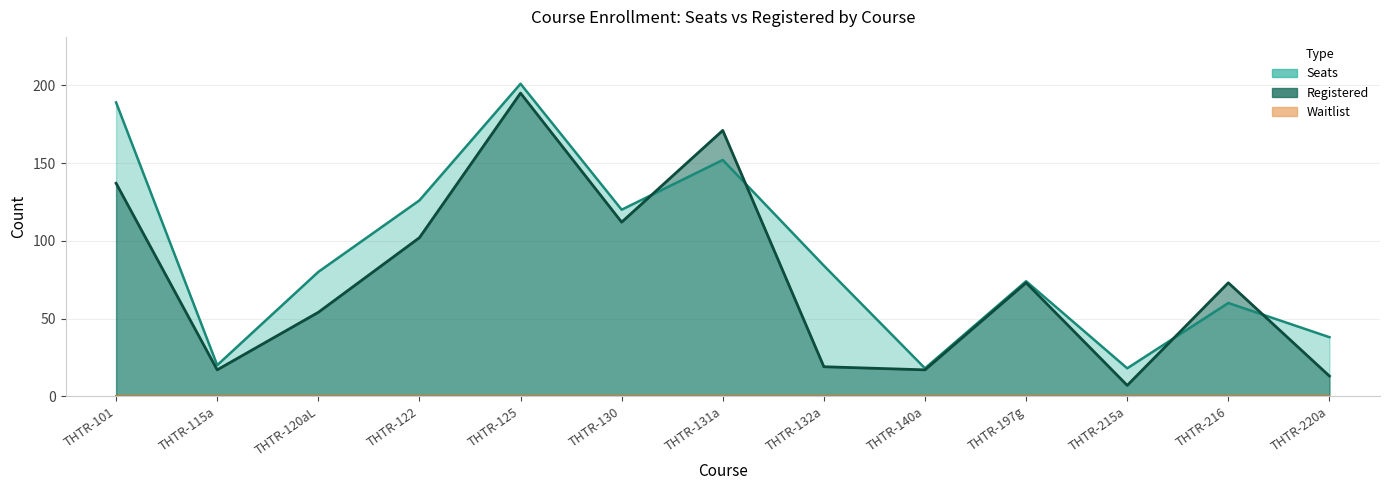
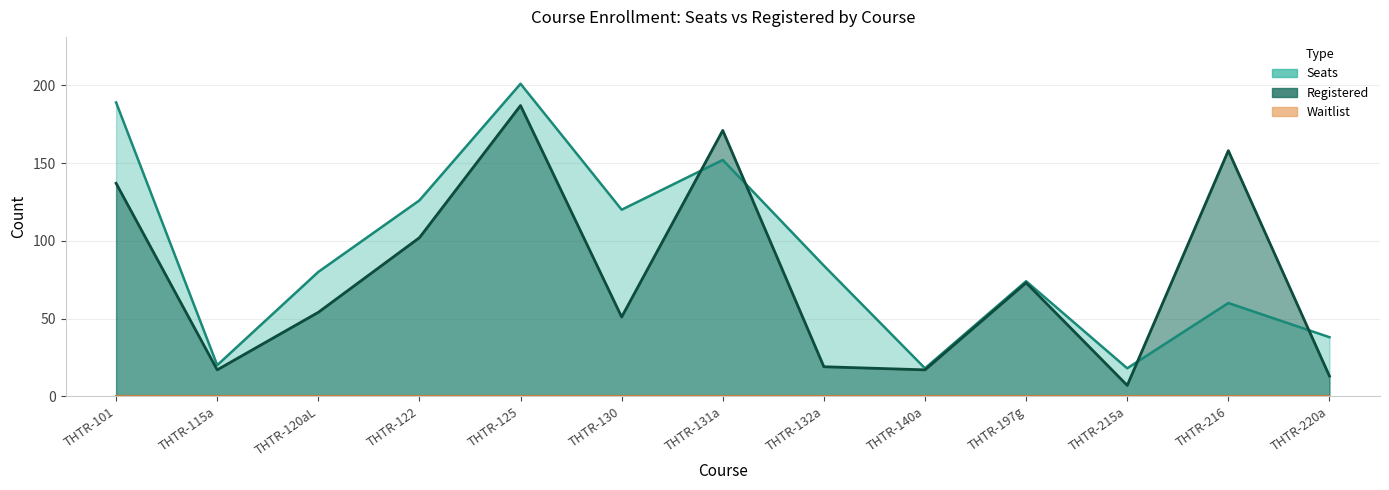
Registered, THTR-125: 195 -> 187
Registered, THTR-130: 112 -> 51
Registered, THTR-216: 73 -> 158
